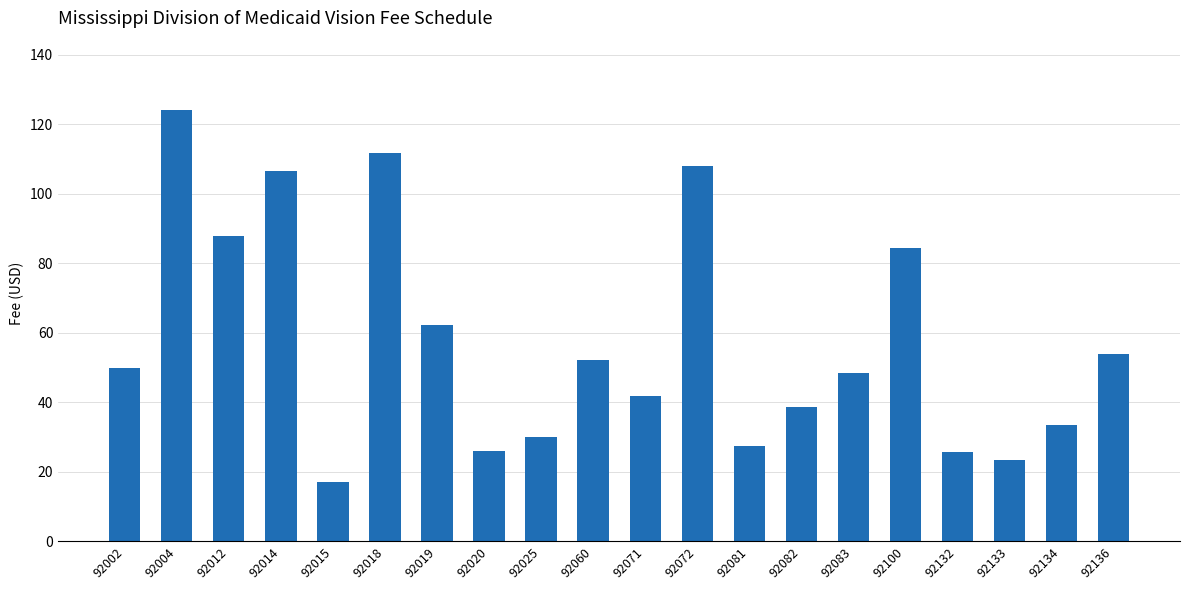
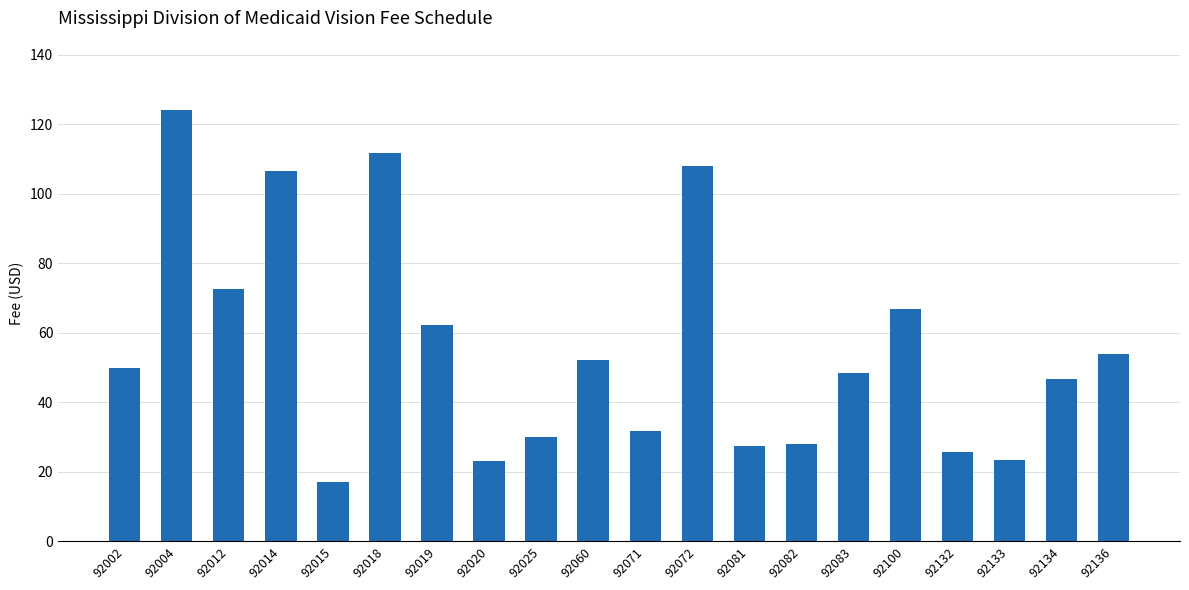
92012: 88 -> 73
92020: 26 -> 23
92071: 42 -> 32
92082: 39 -> 28
92100: 85 -> 67
92134: 34 -> 47
